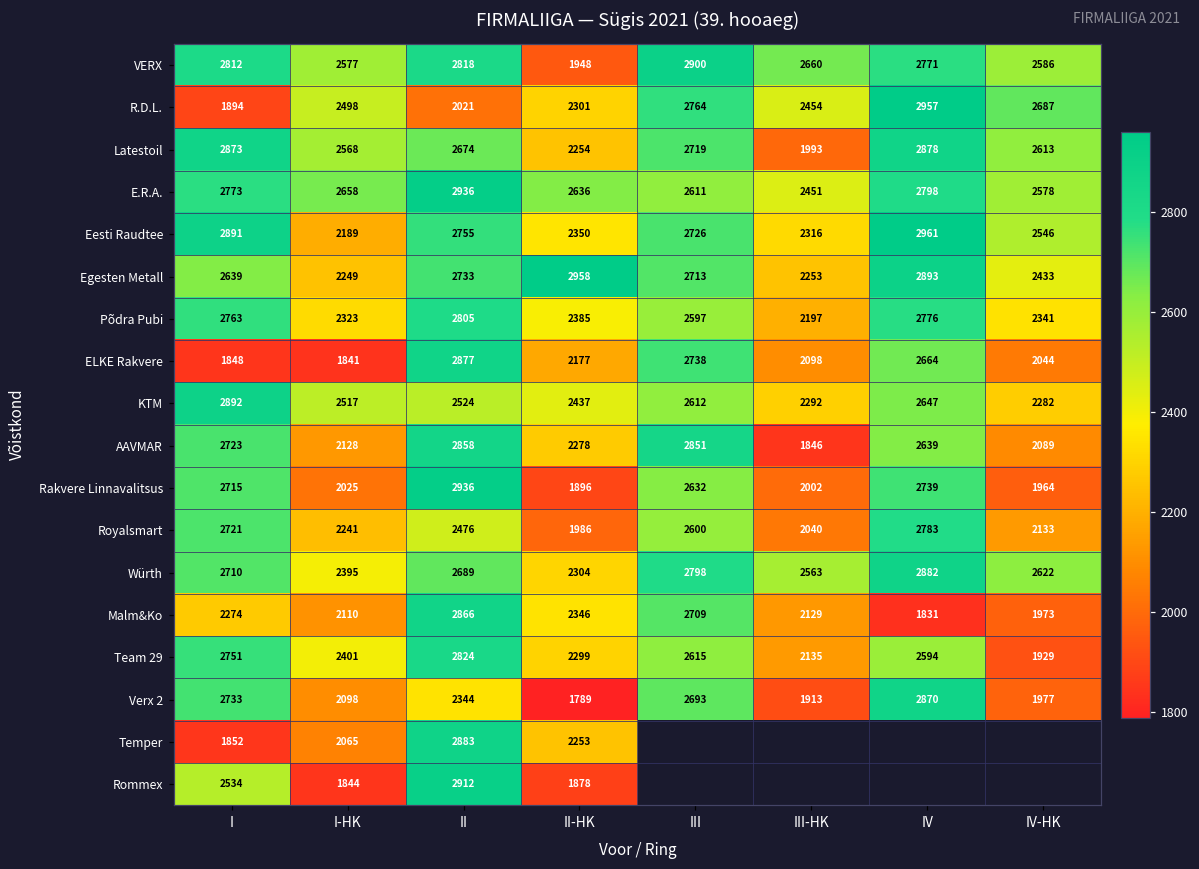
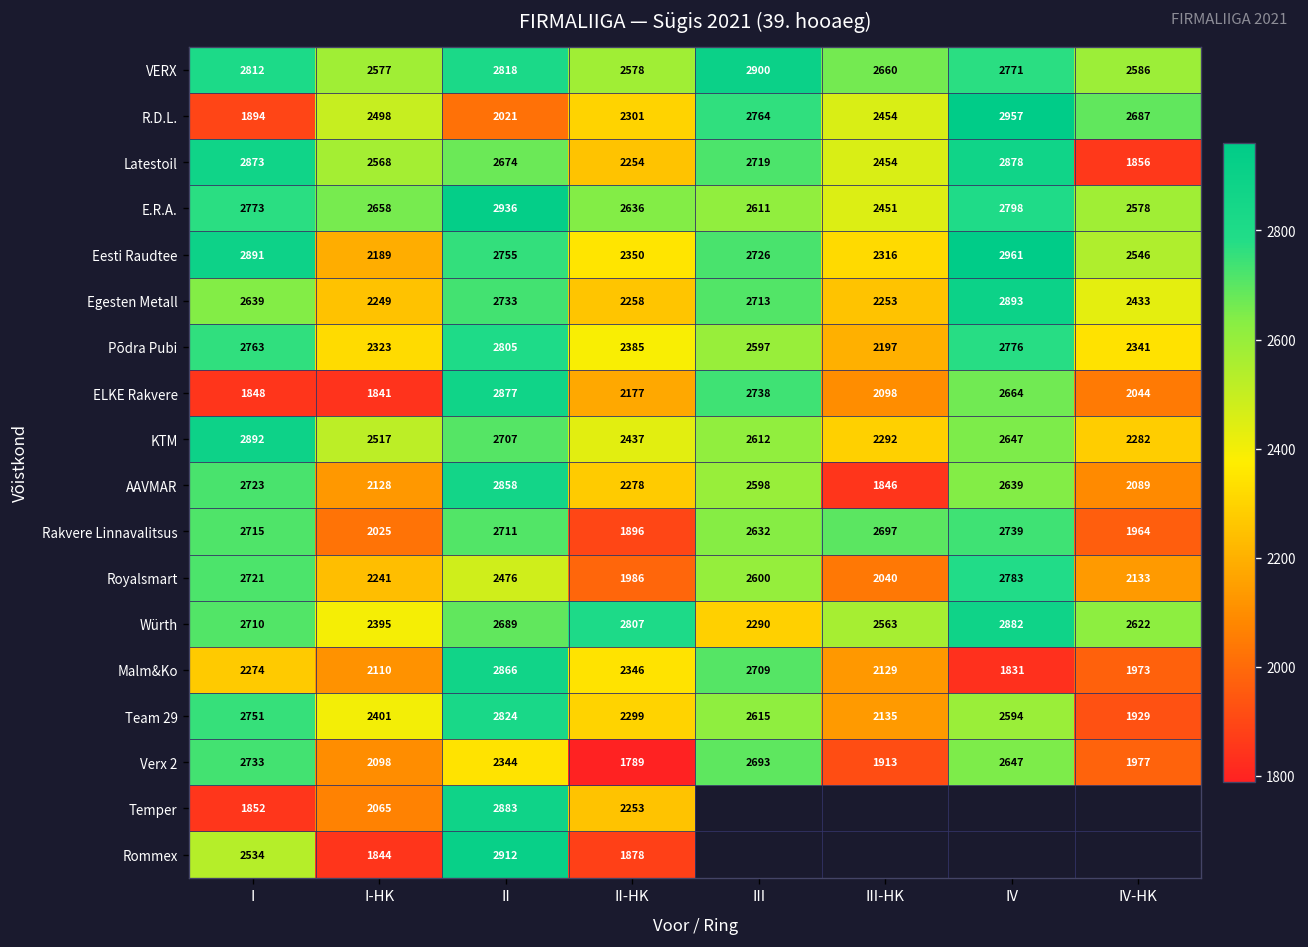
VERX, II-HK: 1948 -> 2578
Latestoil, III-HK: 1993 -> 2454
Latestoil, IV-HK: 2613 -> 1856
Egesten Metall, II-HK: 2958 -> 2258
KTM, II: 2524 -> 2707
AAVMAR, III: 2851 -> 2598
Rakvere Linnavalitsus, II: 2936 -> 2711
Rakvere Linnavalitsus, III-HK: 2002 -> 2697
Würth, II-HK: 2304 -> 2807
Würth, III: 2798 -> 2290
Verx 2, IV: 2870 -> 2647
